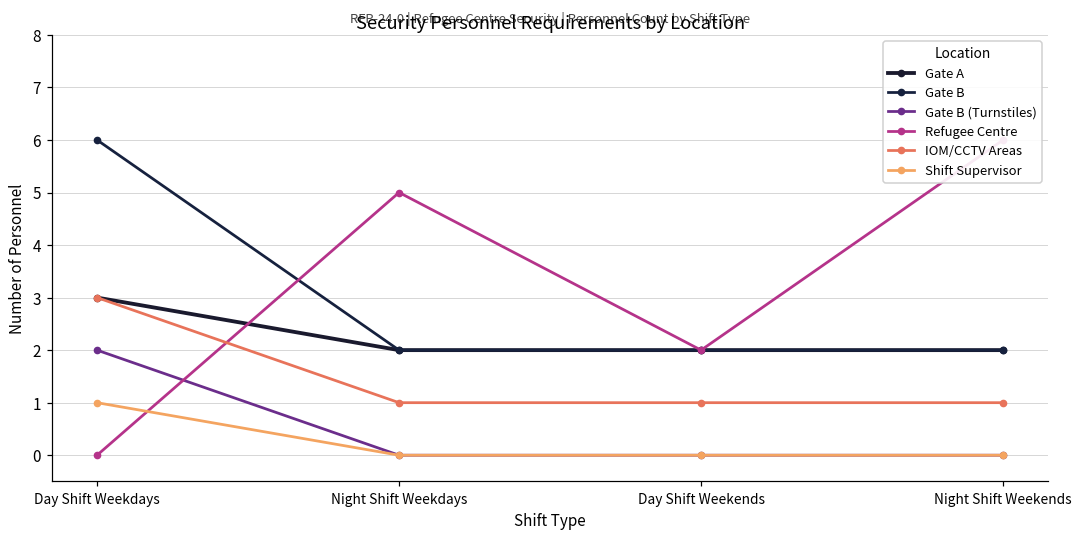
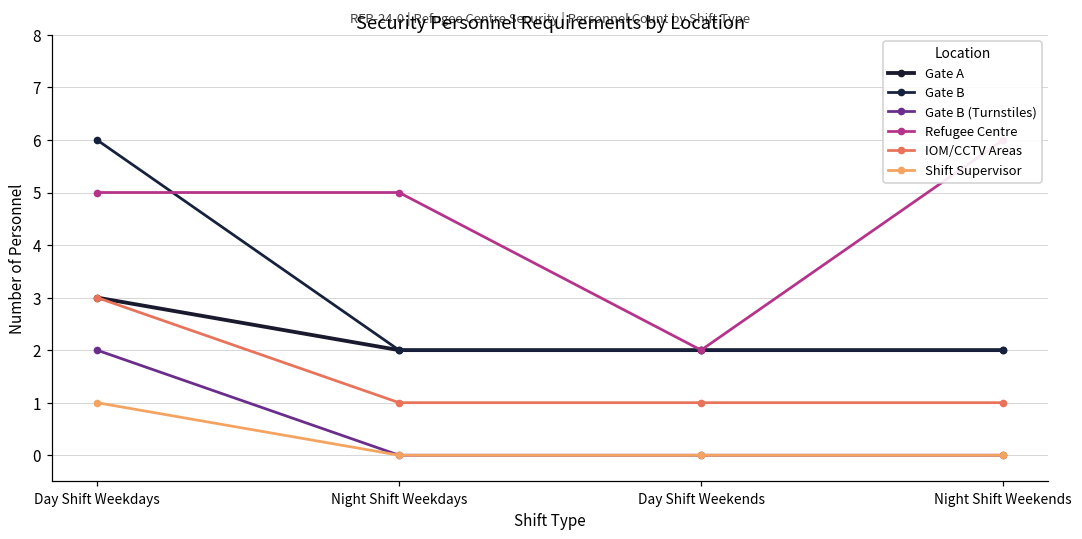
Refugee Centre, Day Shift Weekdays: 0 -> 5
